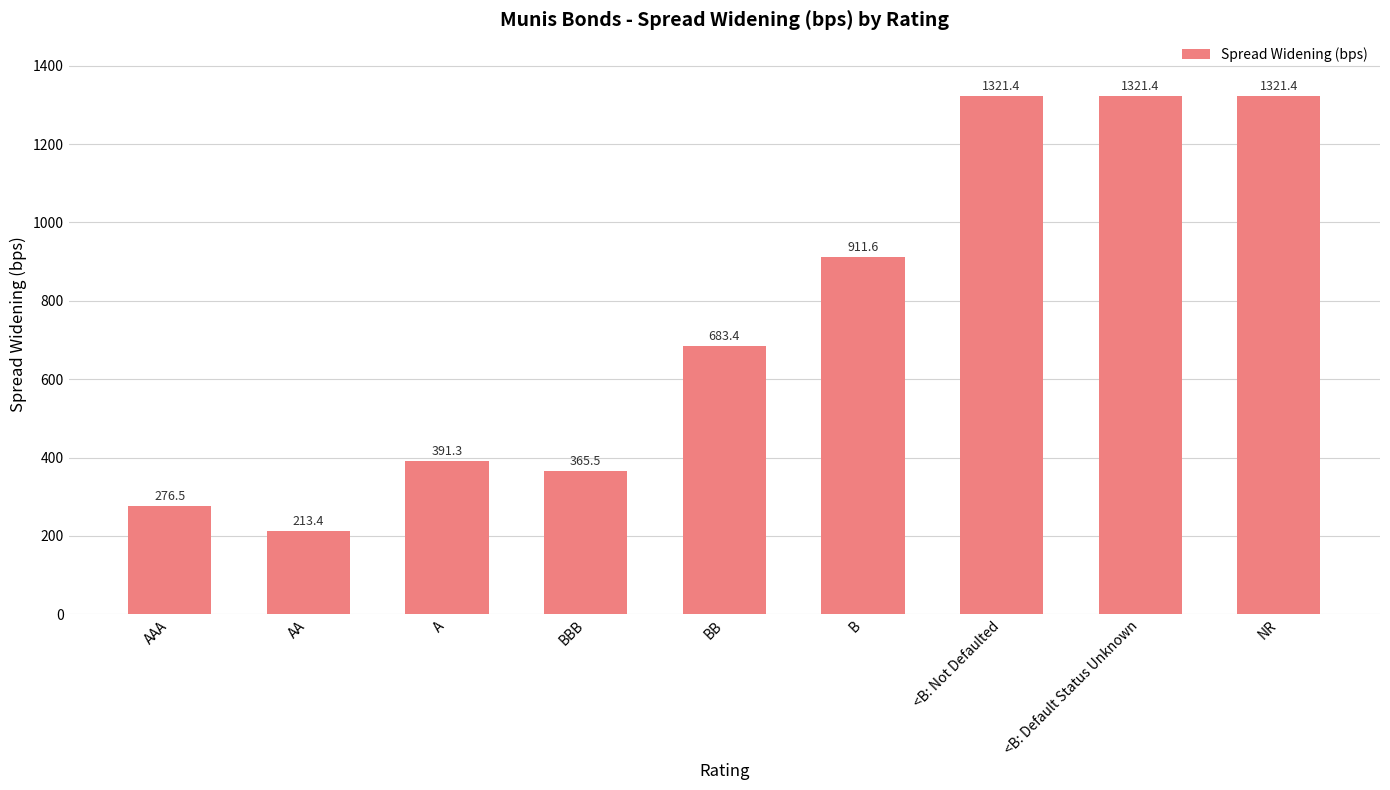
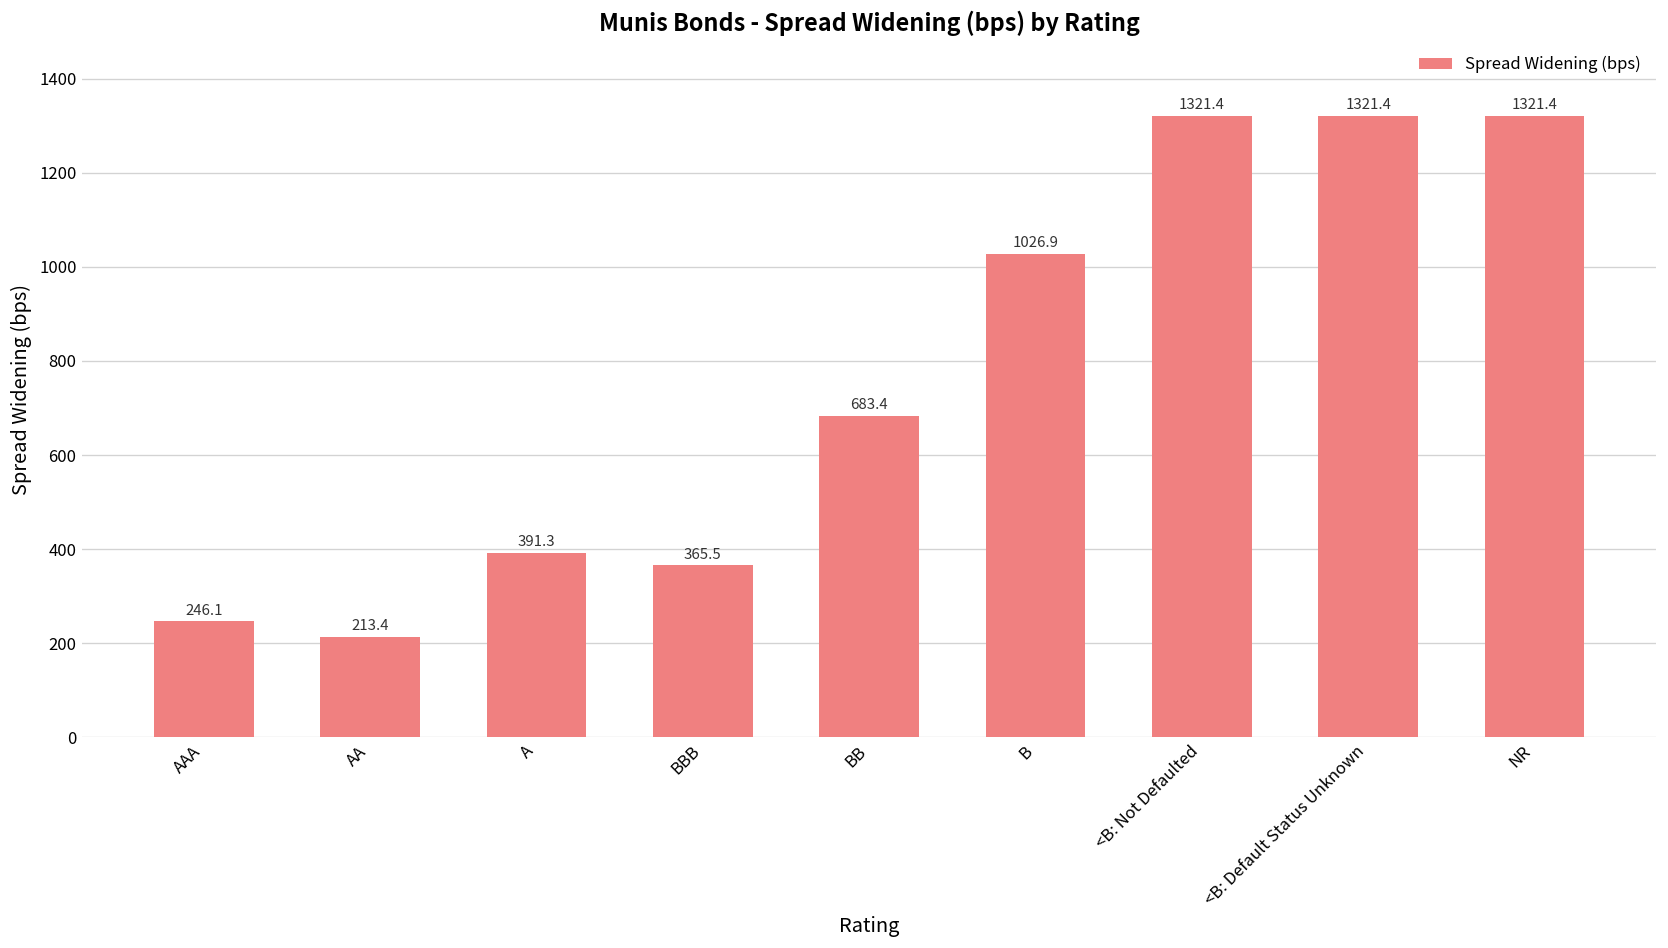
AAA: 276.5 -> 246.1
B: 911.6 -> 1026.9
